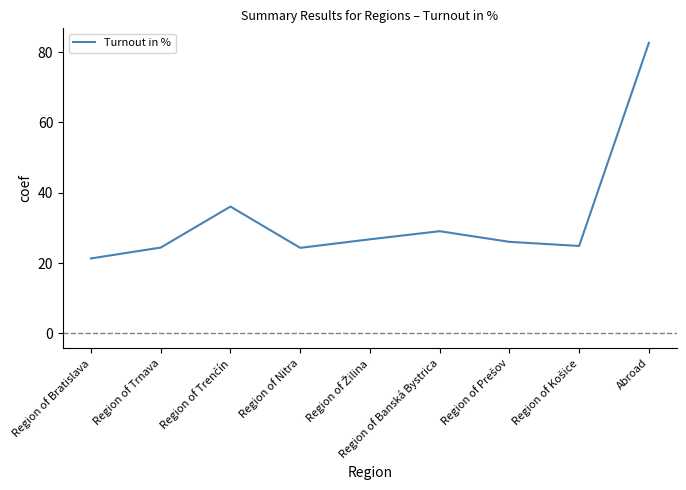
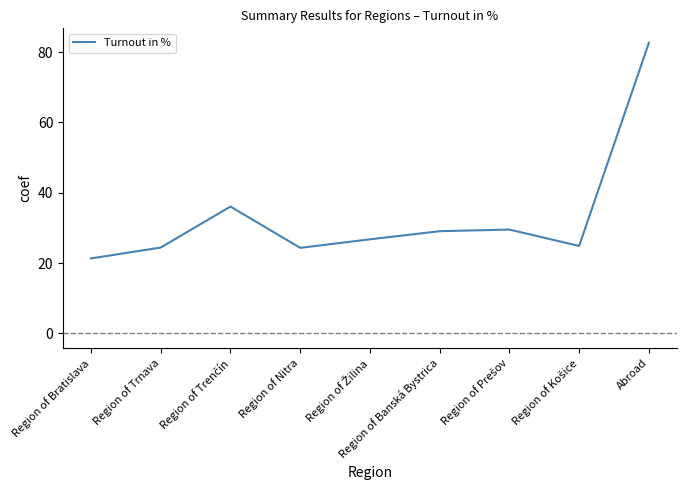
Region of Prešov: 26 -> 30
